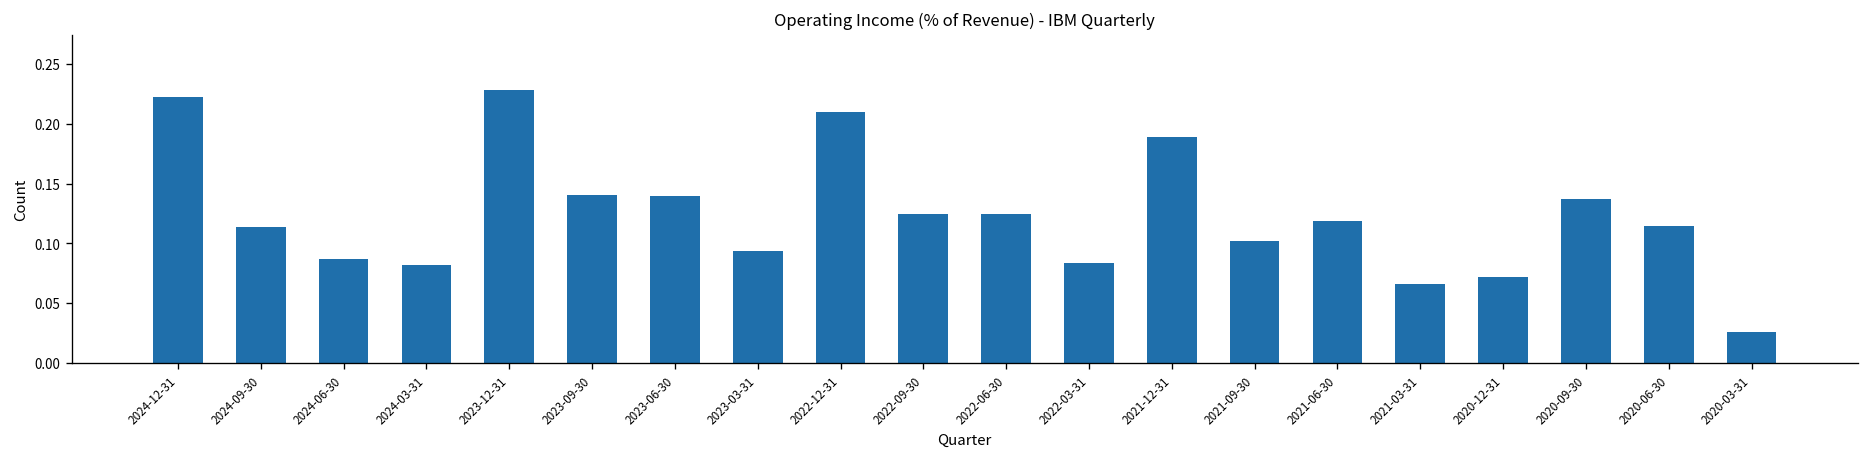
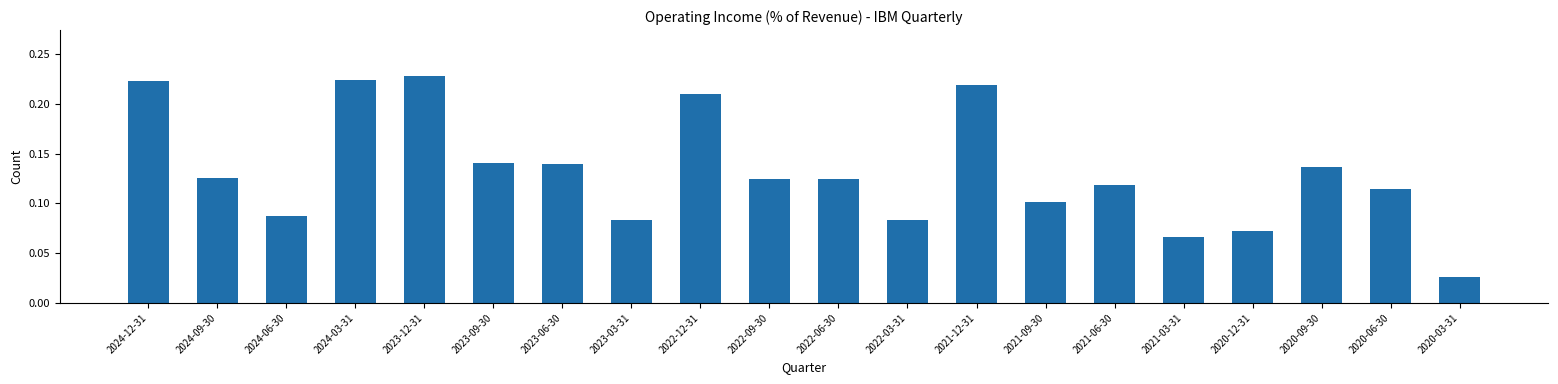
2024-09-30: 0.11 -> 0.13
2024-03-31: 0.08 -> 0.22
2023-03-31: 0.09 -> 0.08
2021-12-31: 0.19 -> 0.22
